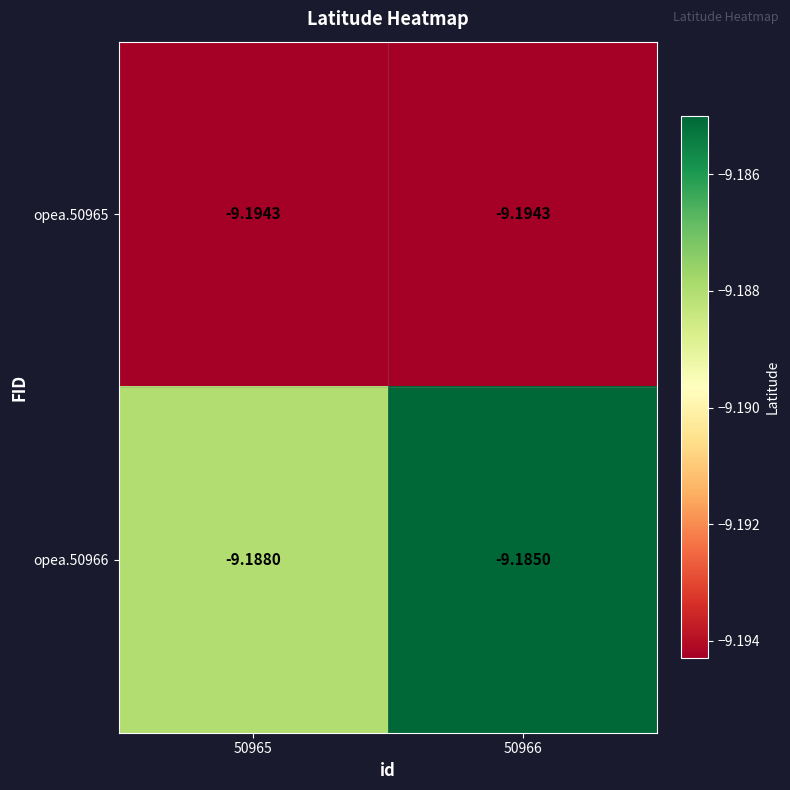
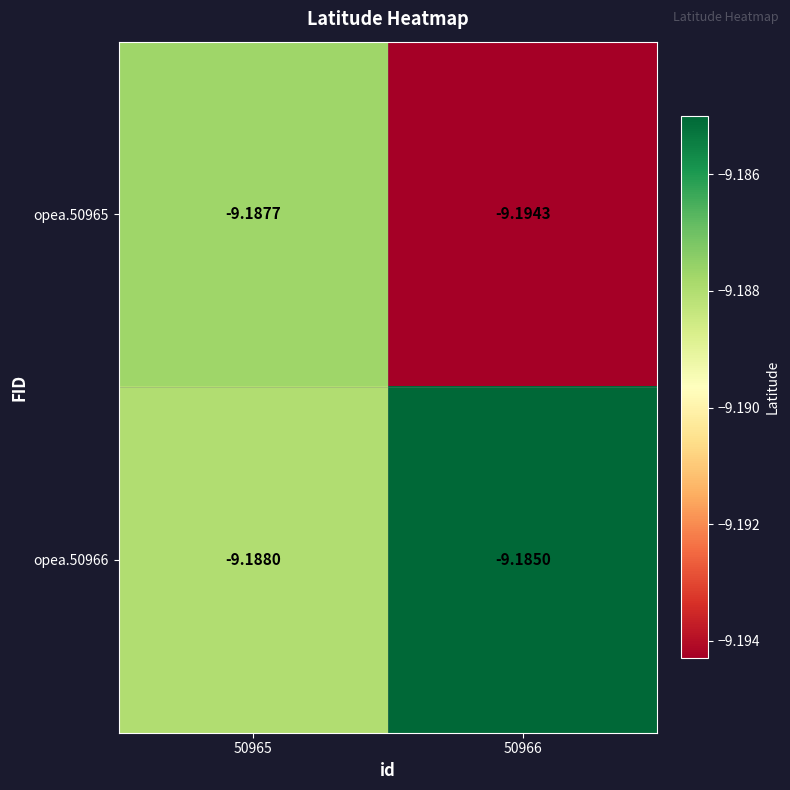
opea.50965, 50965: -9.1943 -> -9.1877
